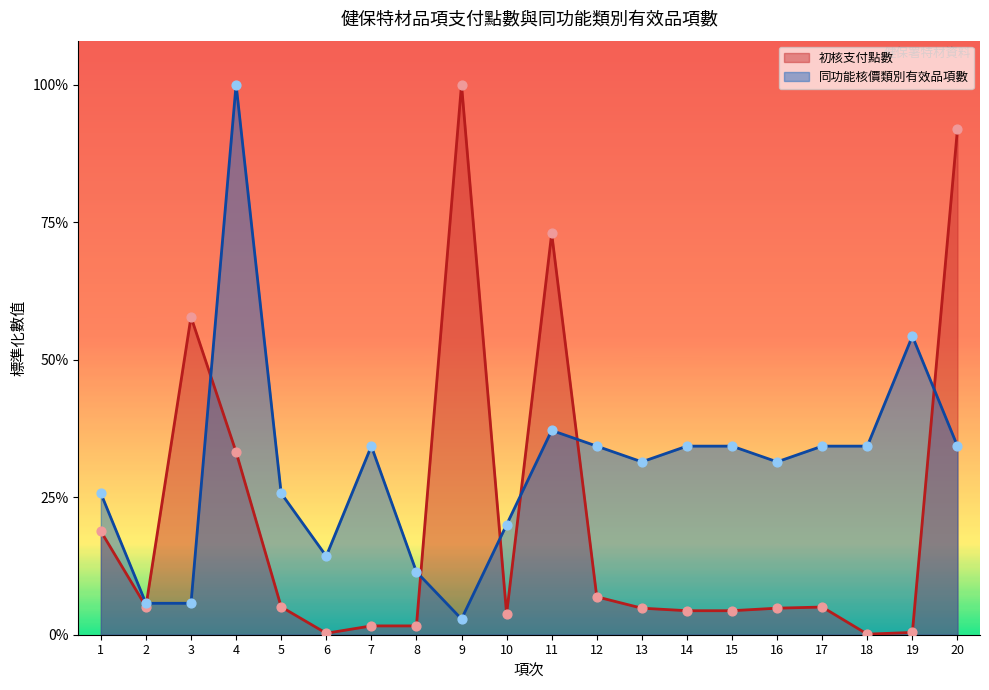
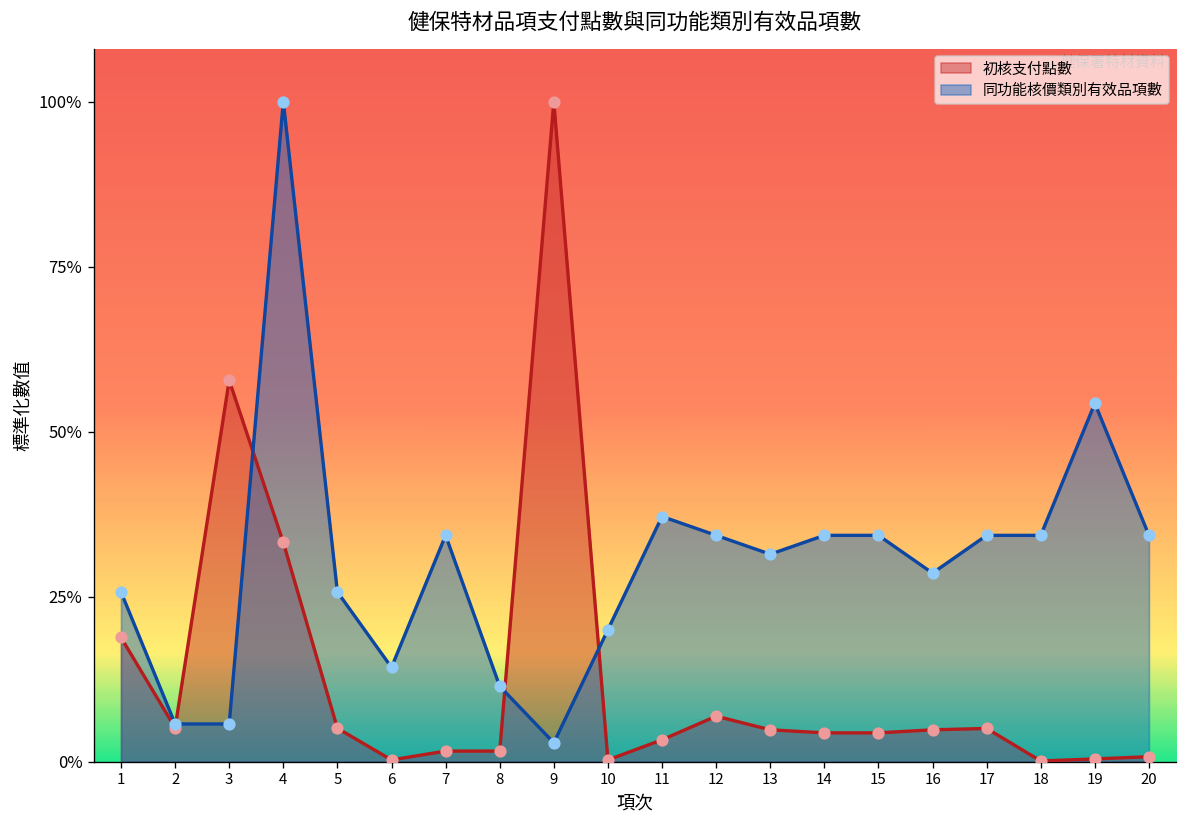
初核支付點數, 10: 4% -> 0%
初核支付點數, 11: 73% -> 3%
同功能核價類別有效品項數, 16: 31% -> 29%
初核支付點數, 20: 92% -> 1%
